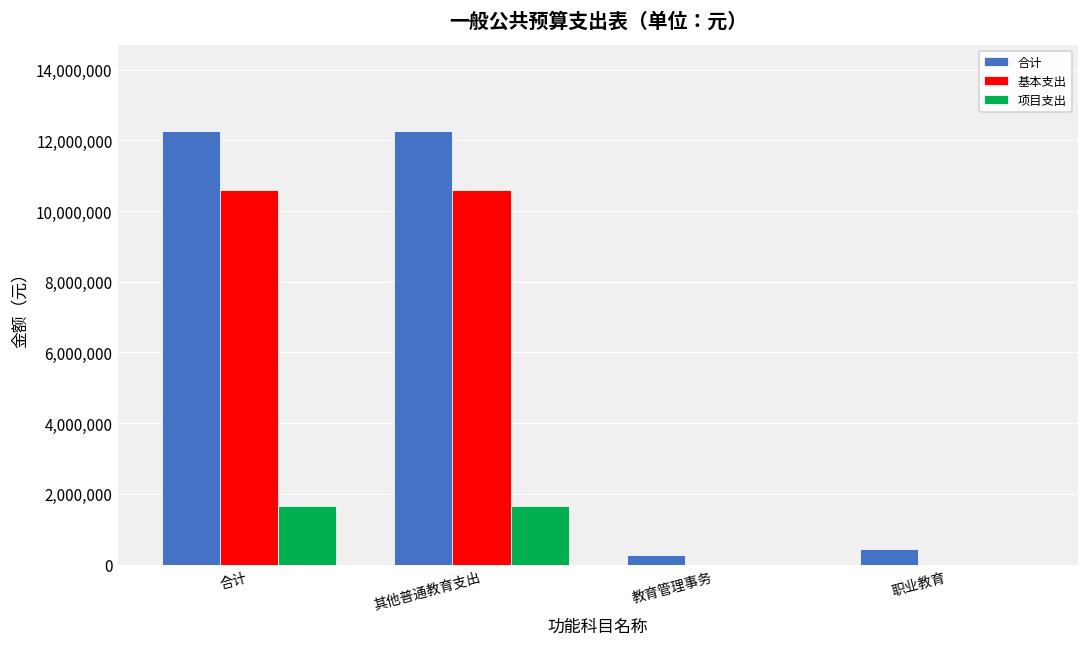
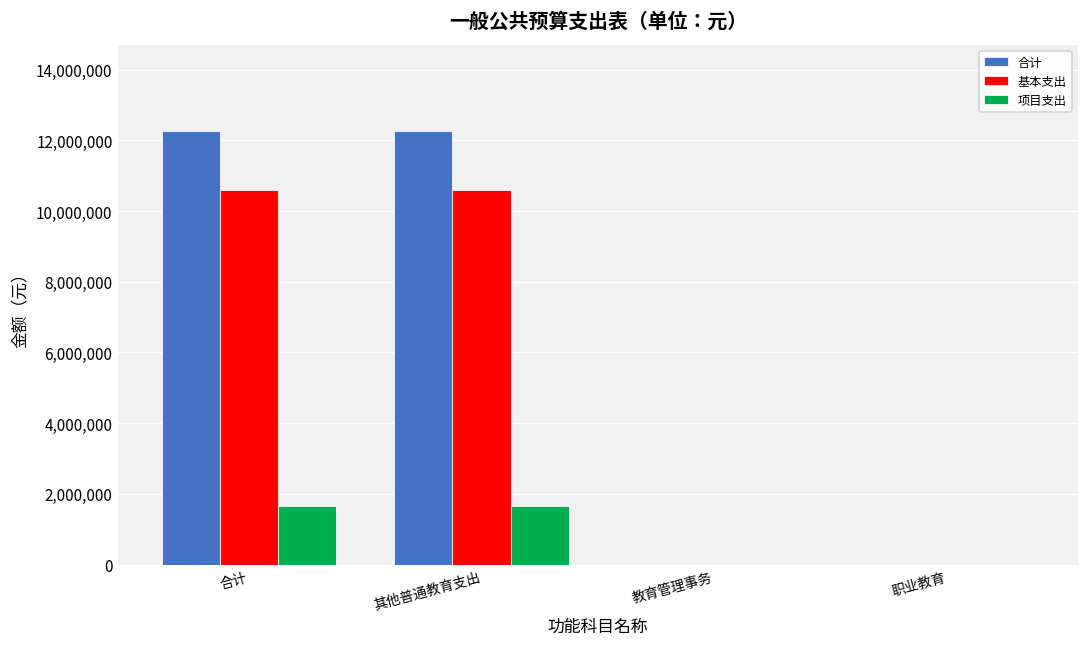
合计, 教育管理事务: 300,000 -> 0
合计, 职业教育: 400,000 -> 0
